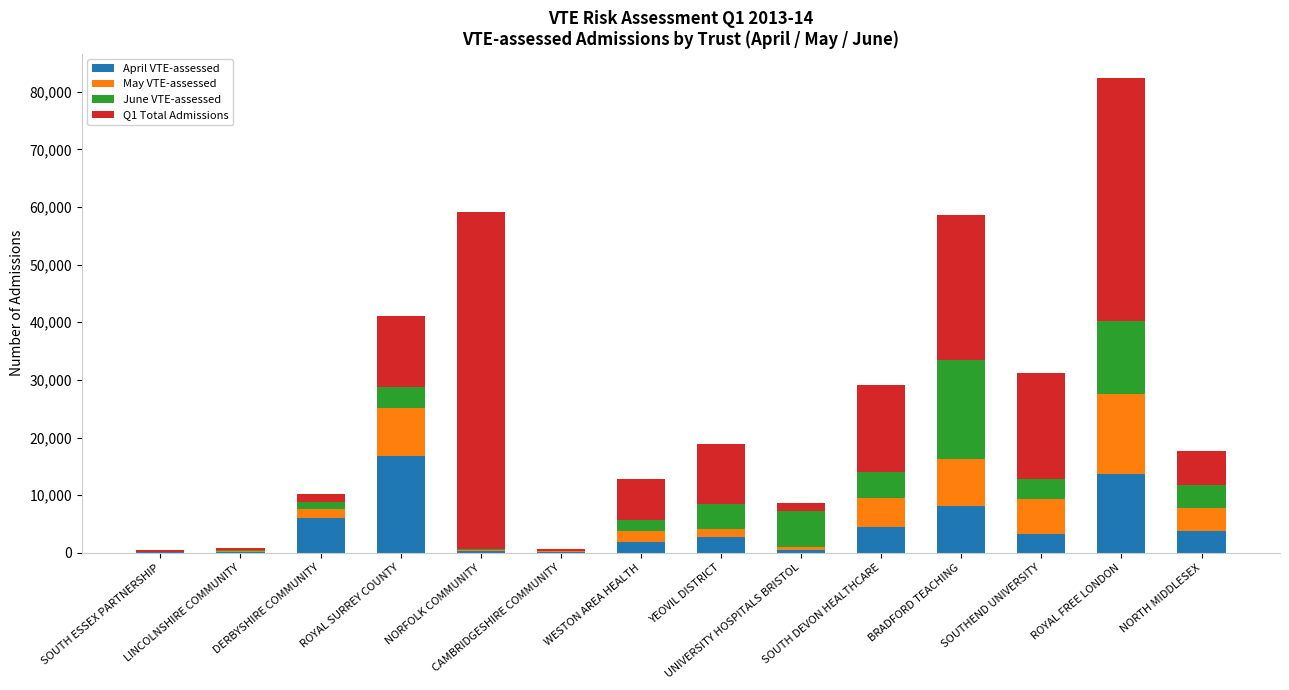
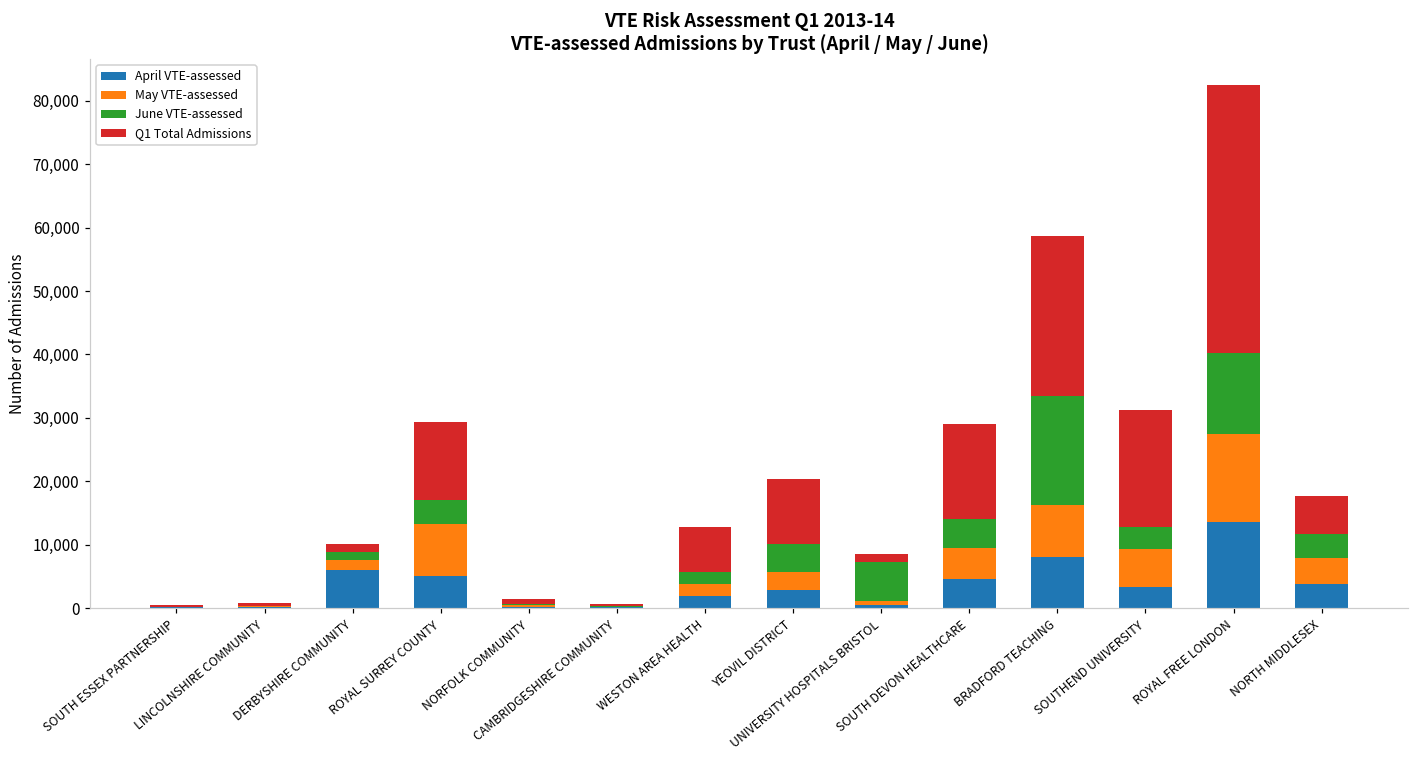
April VTE-assessed, ROYAL SURREY COUNTY: 17,000 -> 5,000
Q1 Total Admissions, NORFOLK COMMUNITY: 58,000 -> 1,000
May VTE-assessed, YEOVIL DISTRICT: 1,000 -> 3,000
